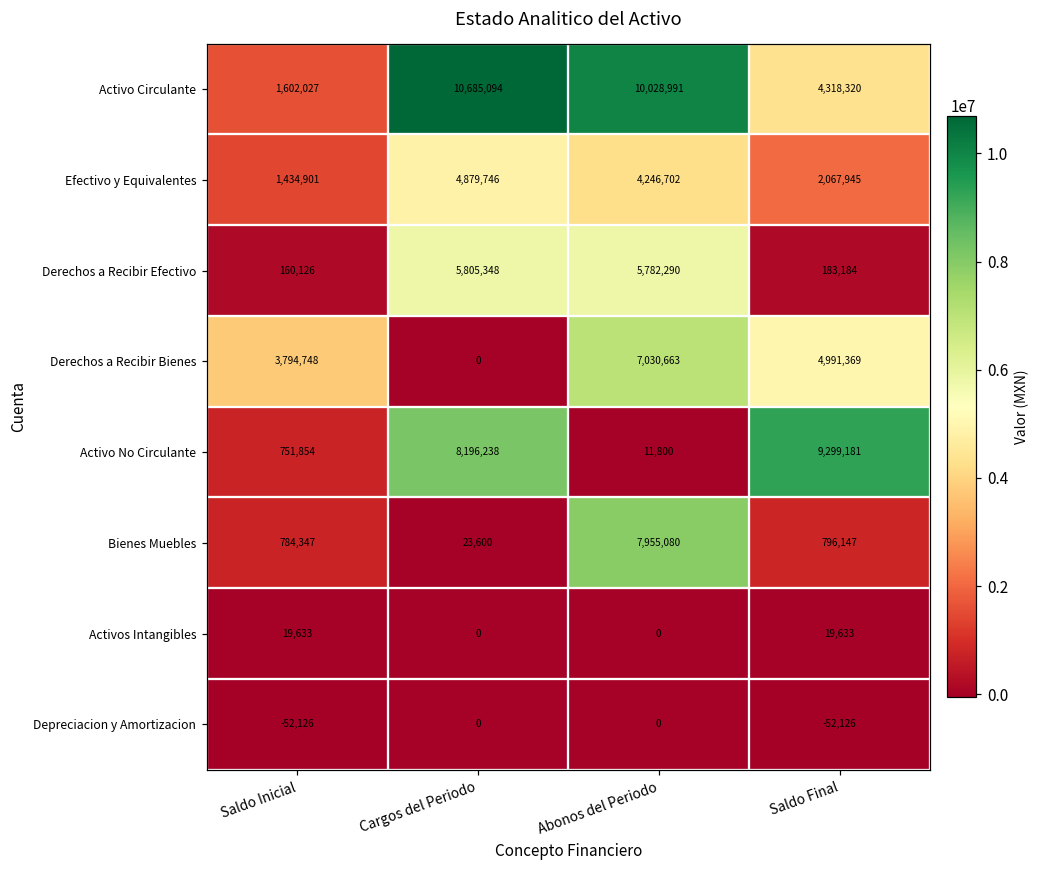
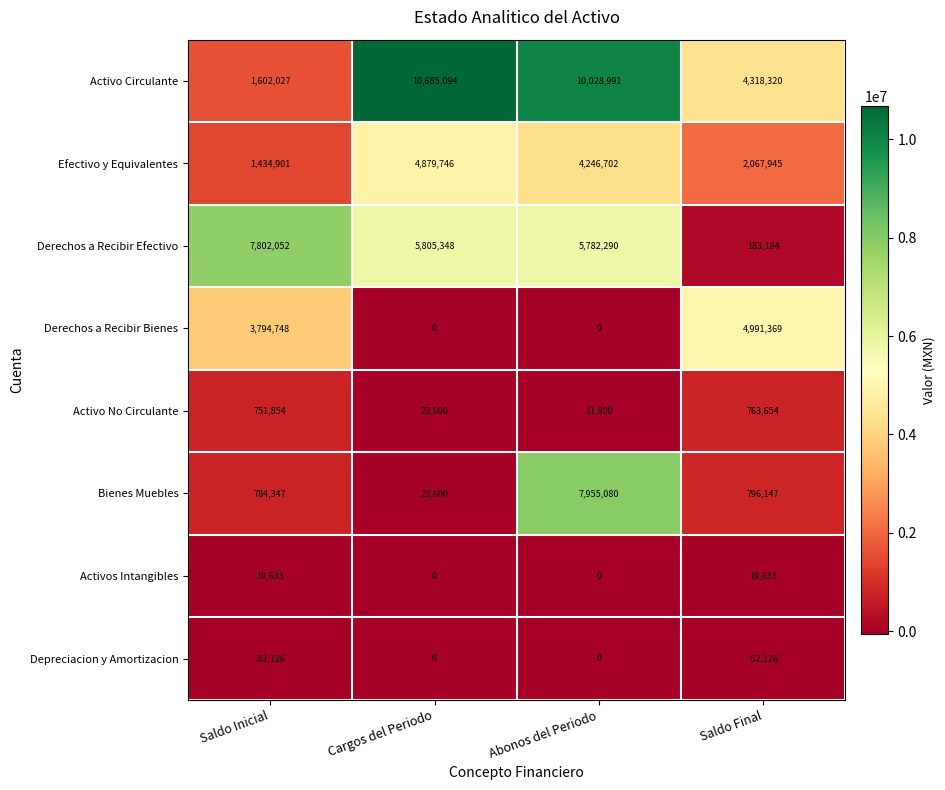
Derechos a Recibir Efectivo, Saldo Inicial: 160,126 -> 7,802,052
Derechos a Recibir Bienes, Abonos del Periodo: 7,030,663 -> 0
Activo No Circulante, Cargos del Periodo: 8,196,238 -> 23,600
Activo No Circulante, Saldo Final: 9,299,181 -> 763,654
